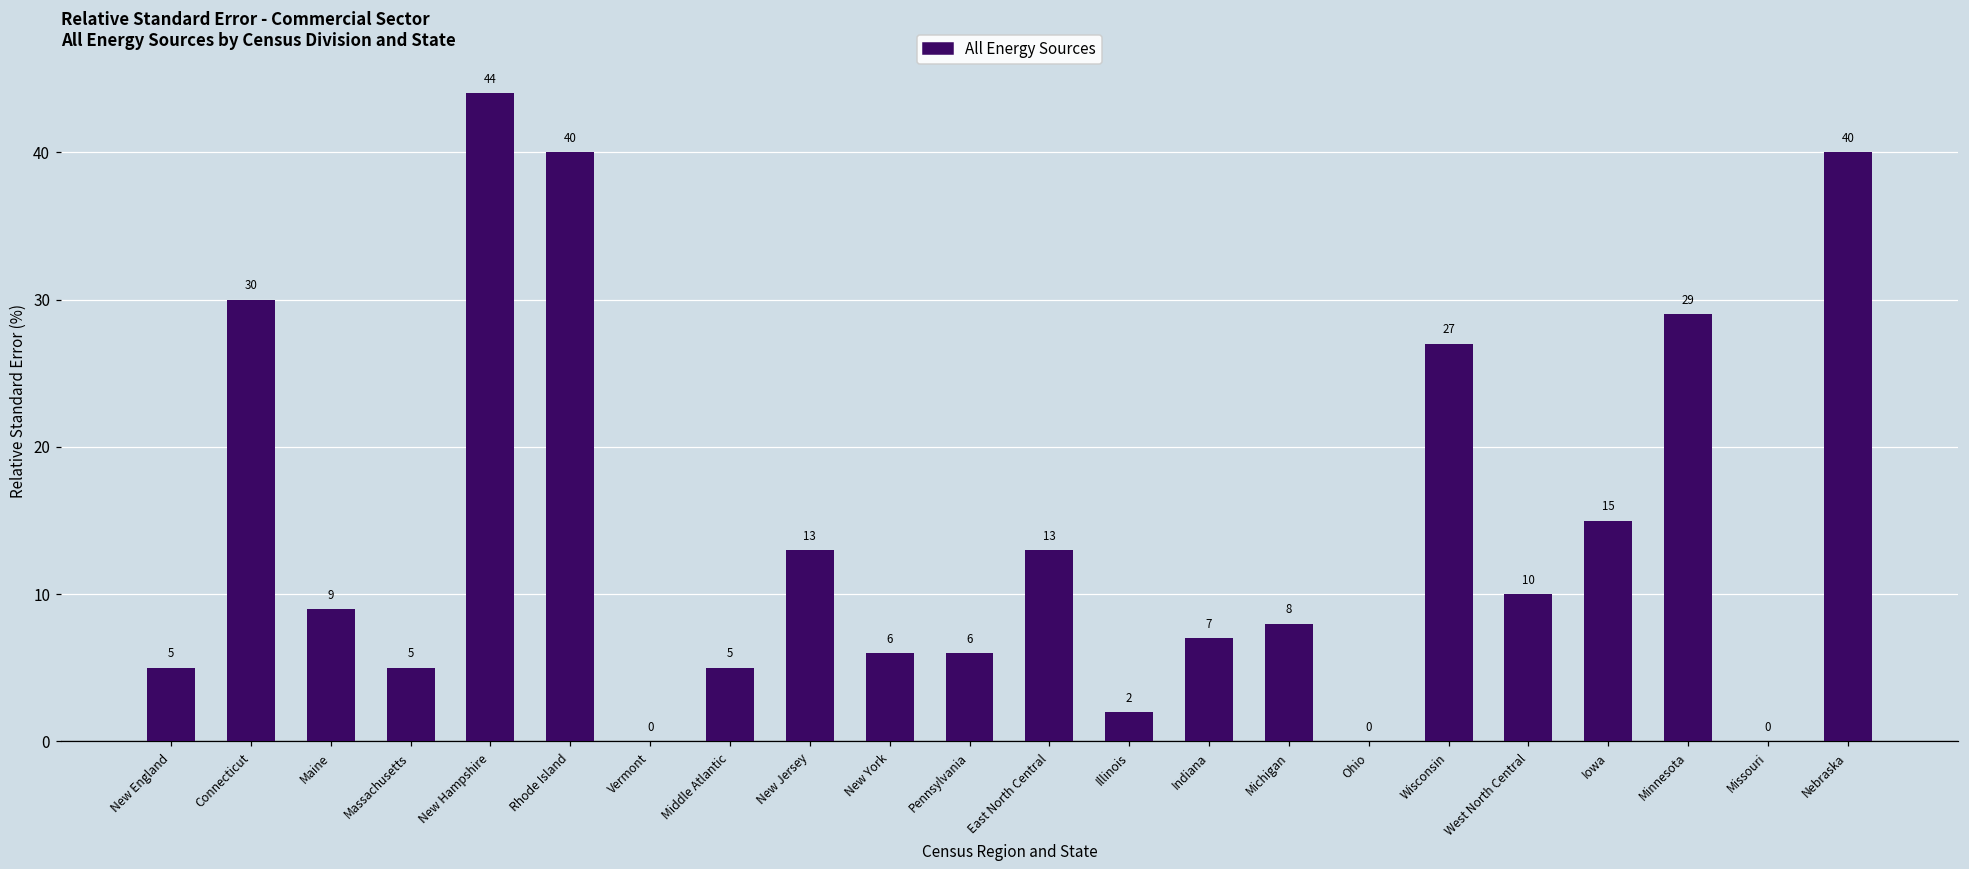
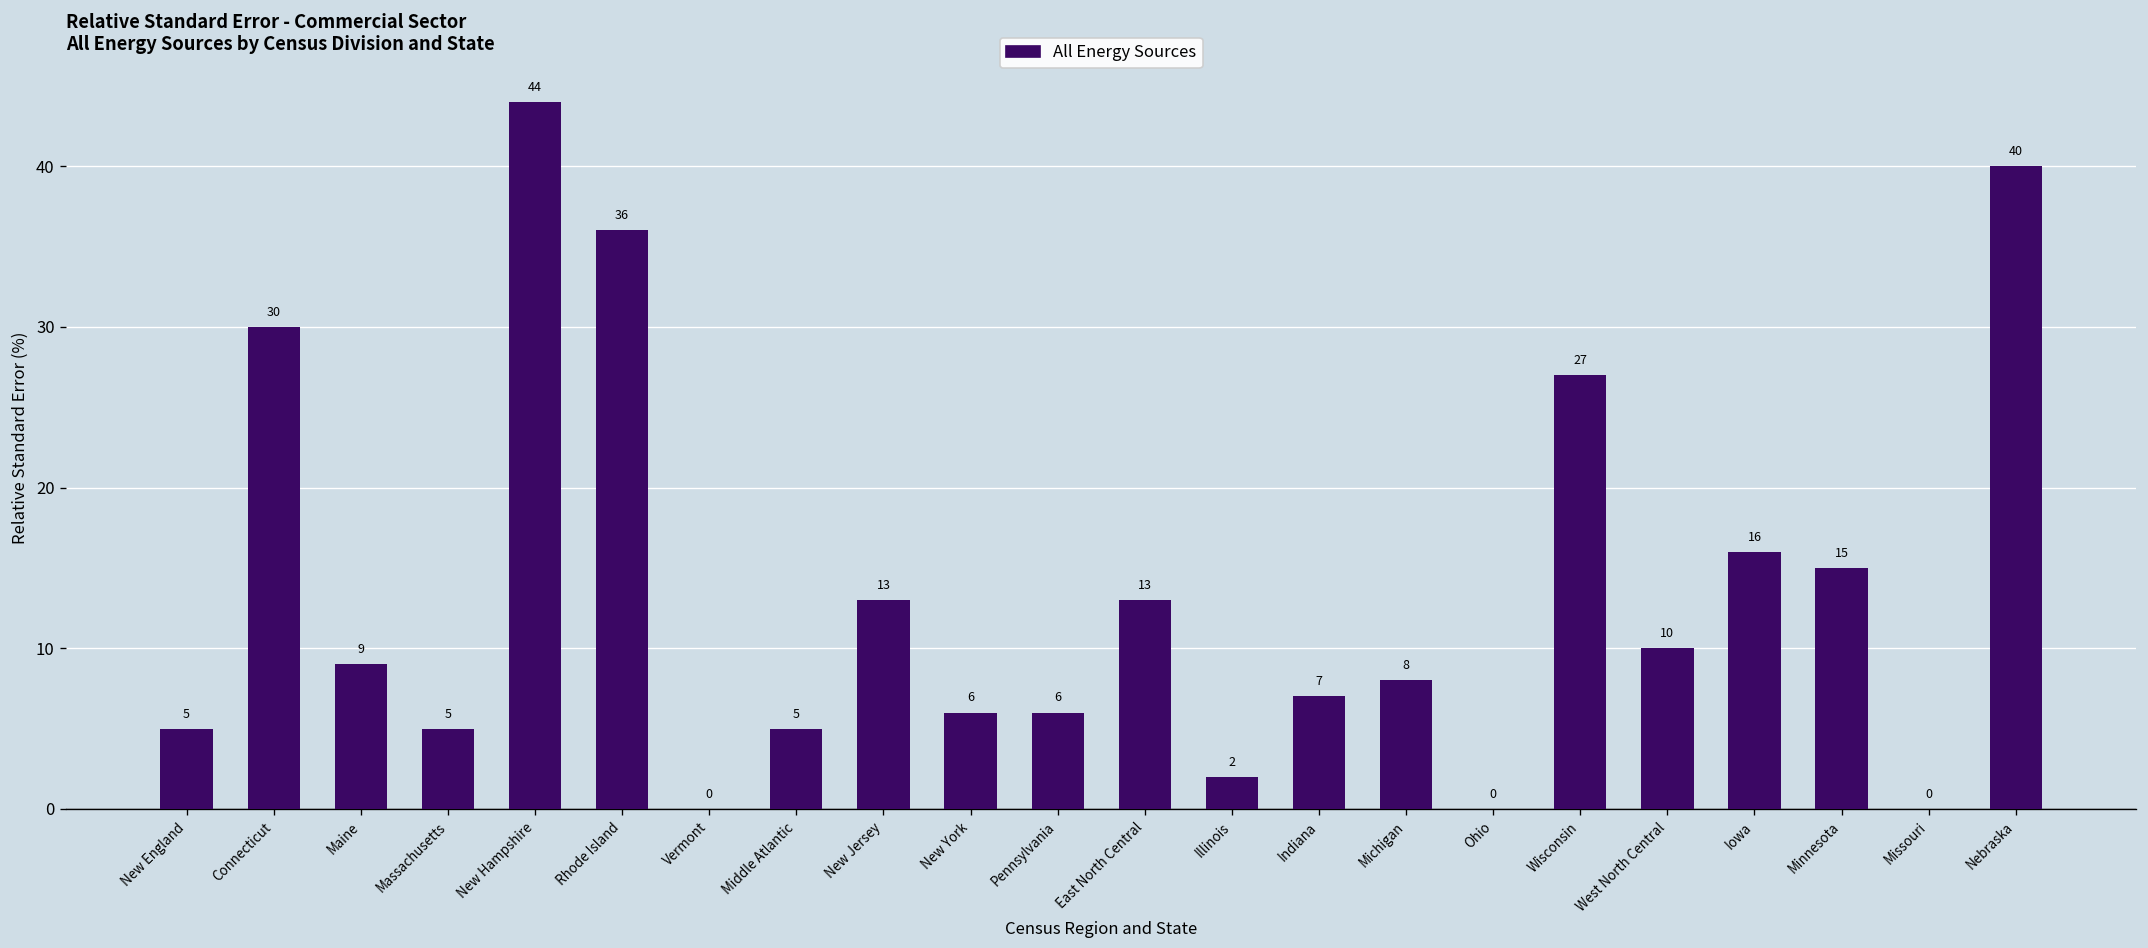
Rhode Island: 40 -> 36
Iowa: 15 -> 16
Minnesota: 29 -> 15
